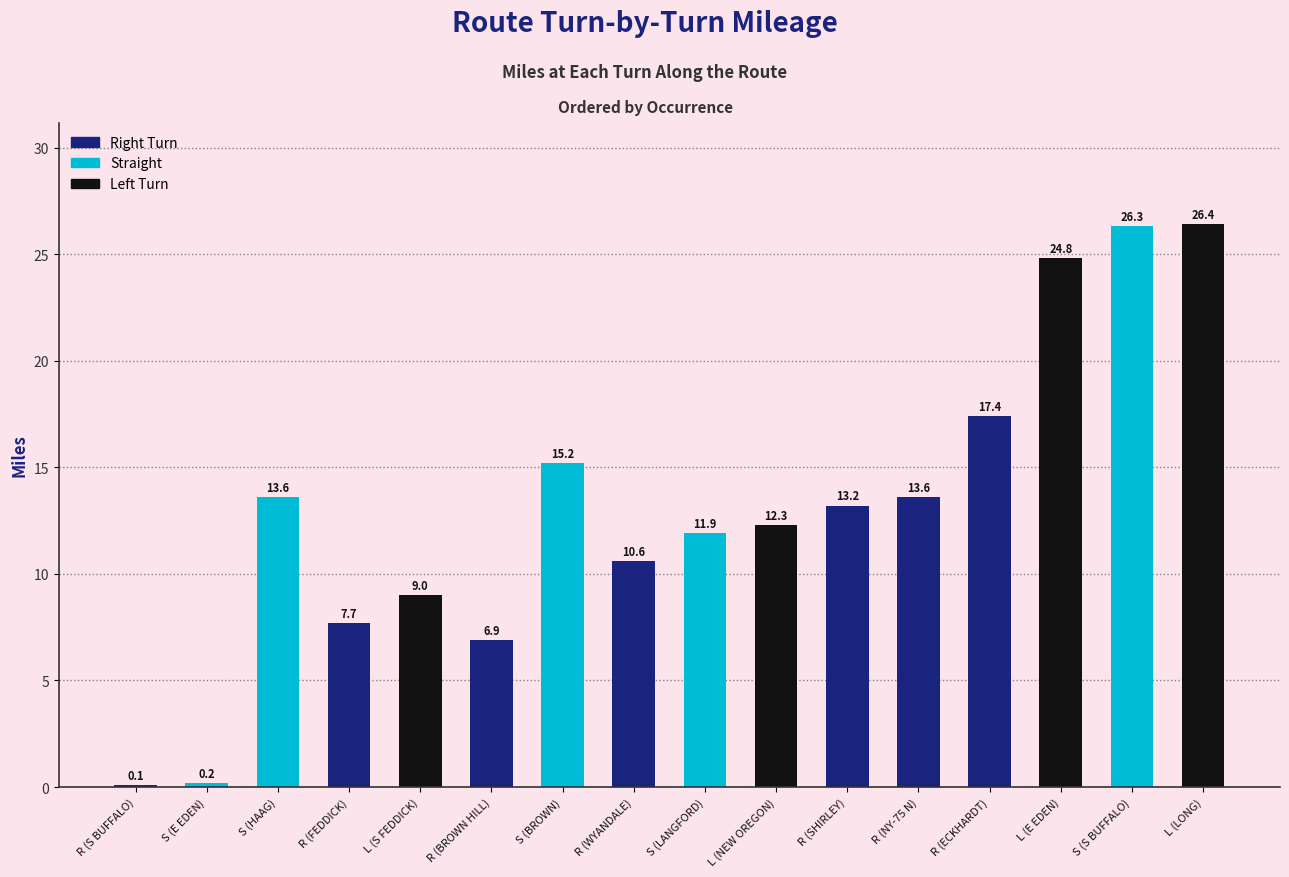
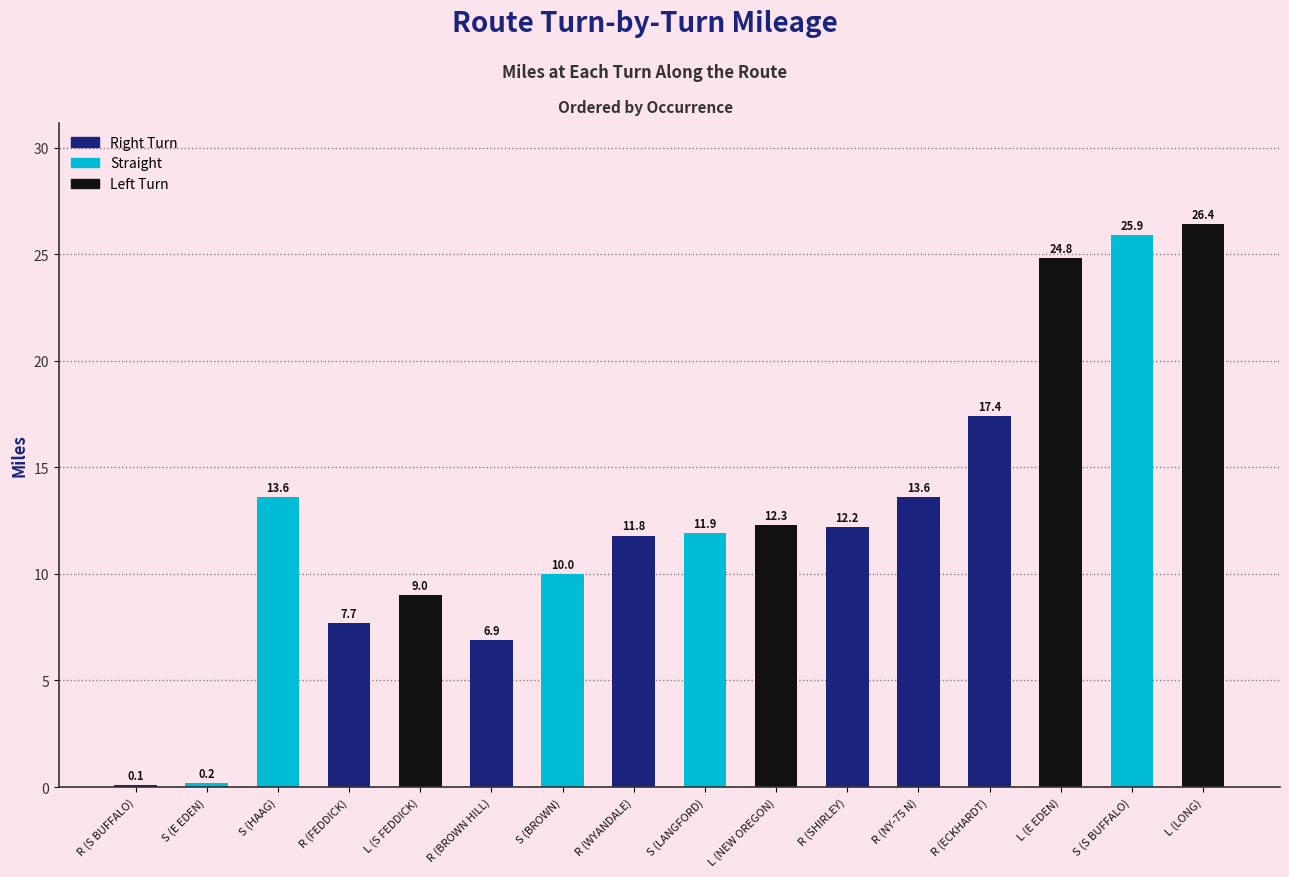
S (BROWN): 15.2 -> 10.0
R (WYANDALE): 10.6 -> 11.8
R (SHIRLEY): 13.2 -> 12.2
S (S BUFFALO): 26.3 -> 25.9
